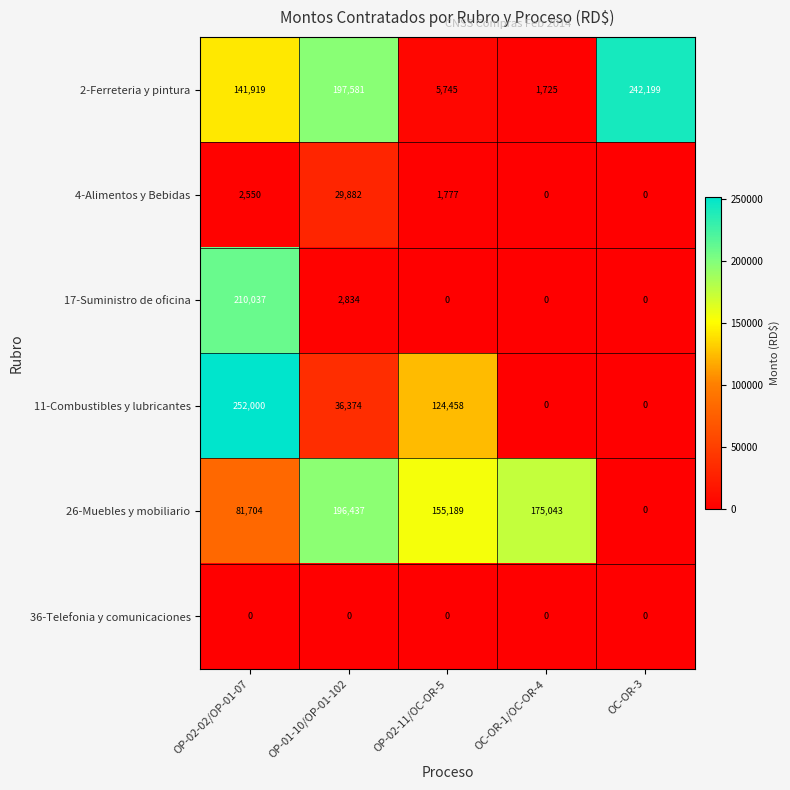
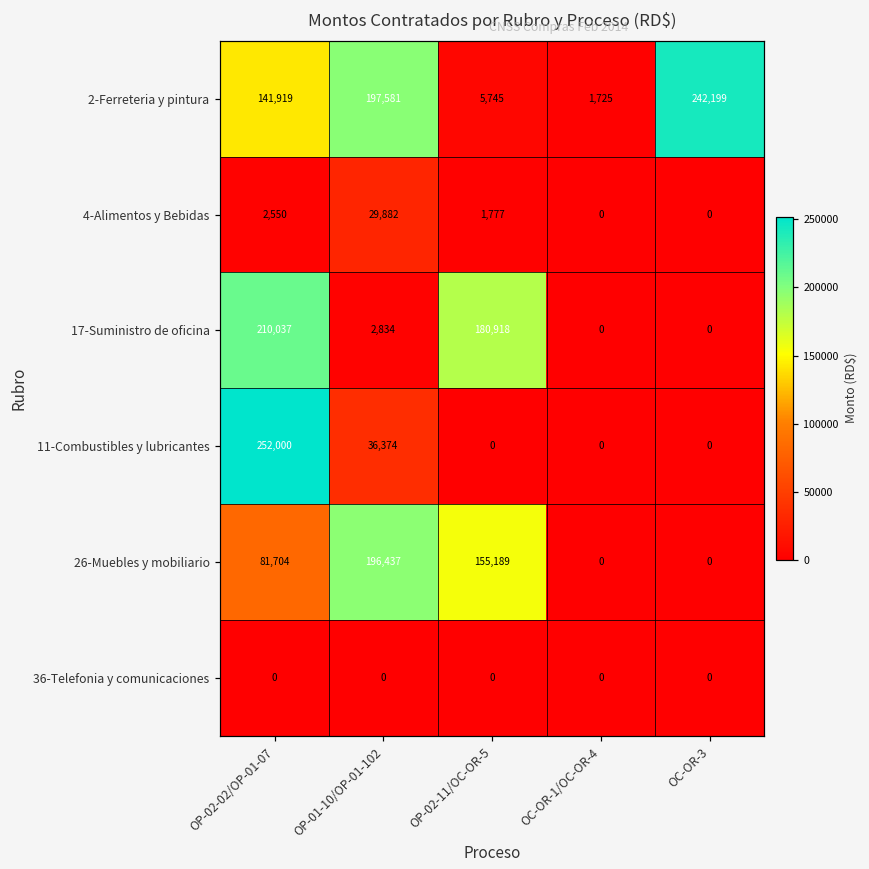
17-Suministro de oficina, OP-02-11/OC-OR-5: 0 -> 180,918
11-Combustibles y lubricantes, OP-02-11/OC-OR-5: 124,458 -> 0
26-Muebles y mobiliario, OC-OR-1/OC-OR-4: 175,043 -> 0
